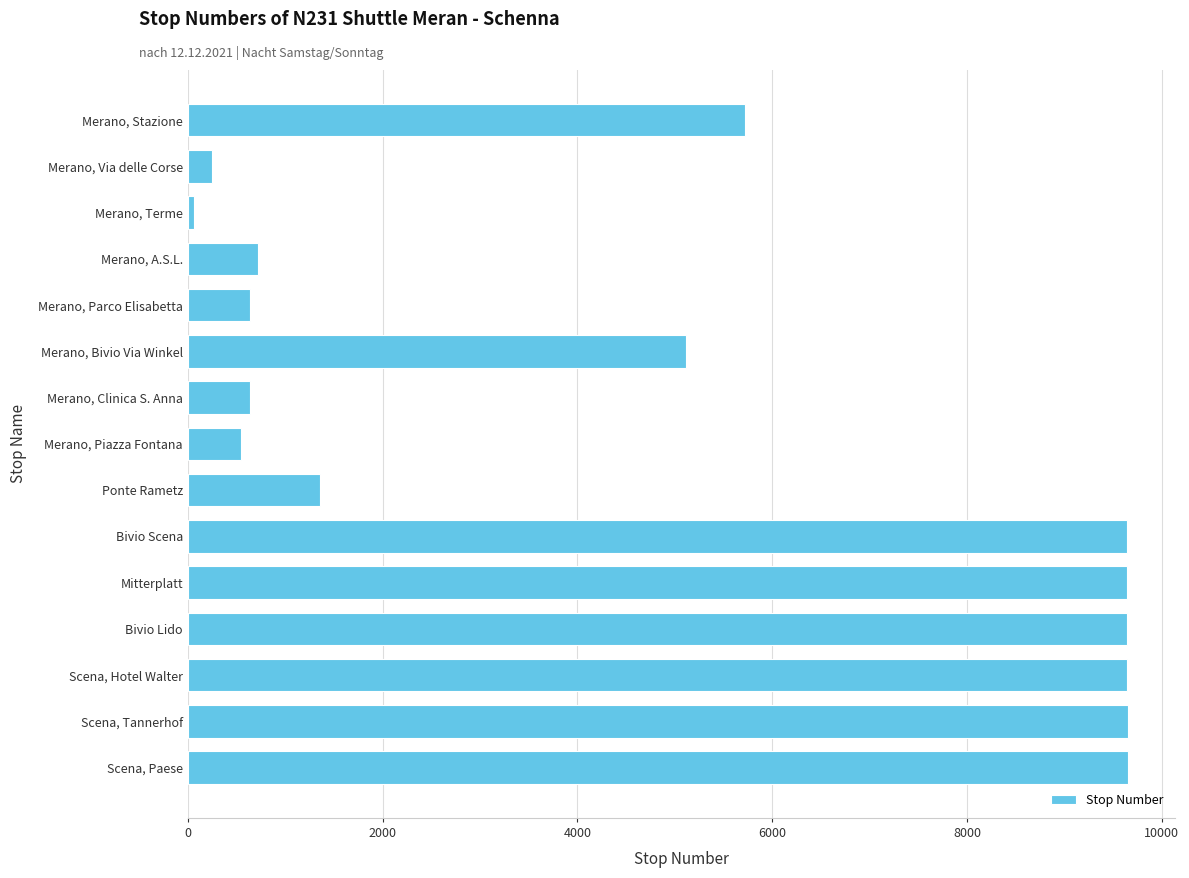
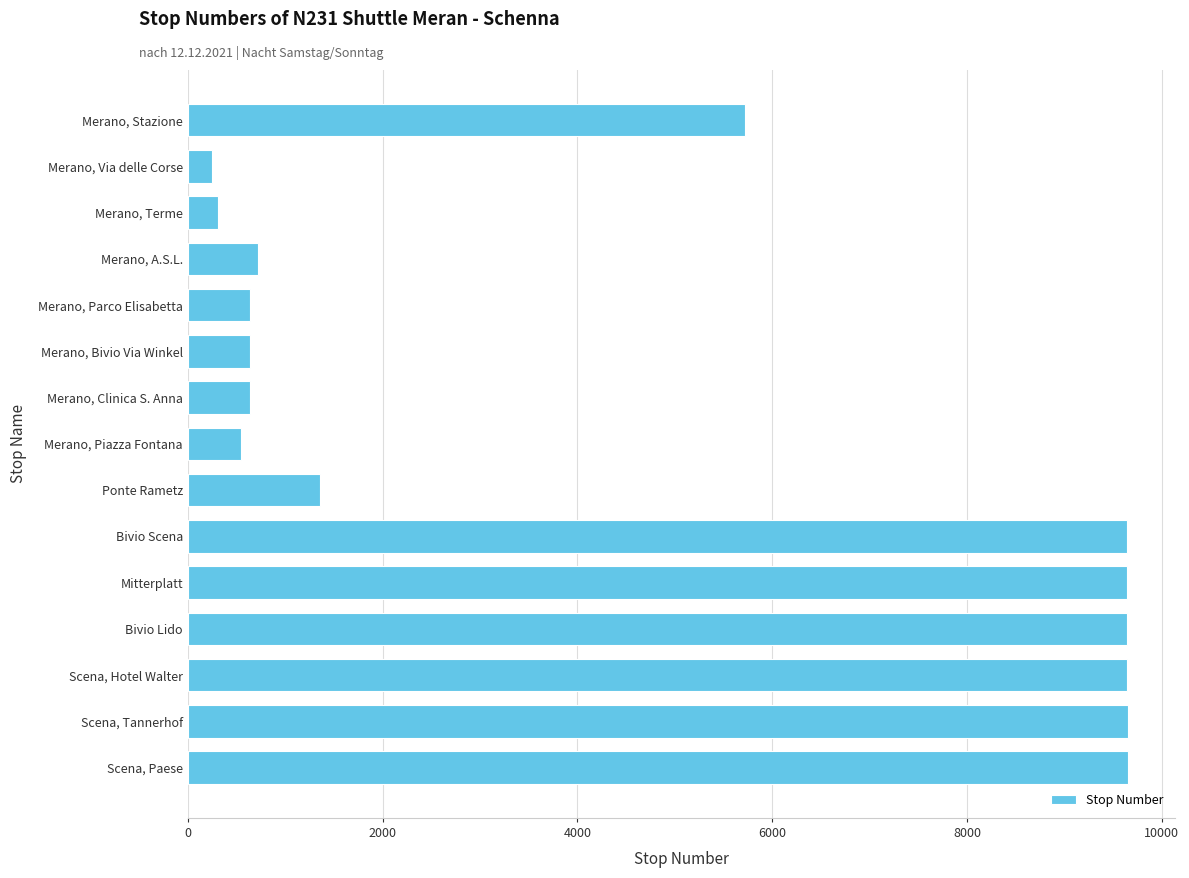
Merano, Terme: 100 -> 300
Merano, Bivio Via Winkel: 5100 -> 600
